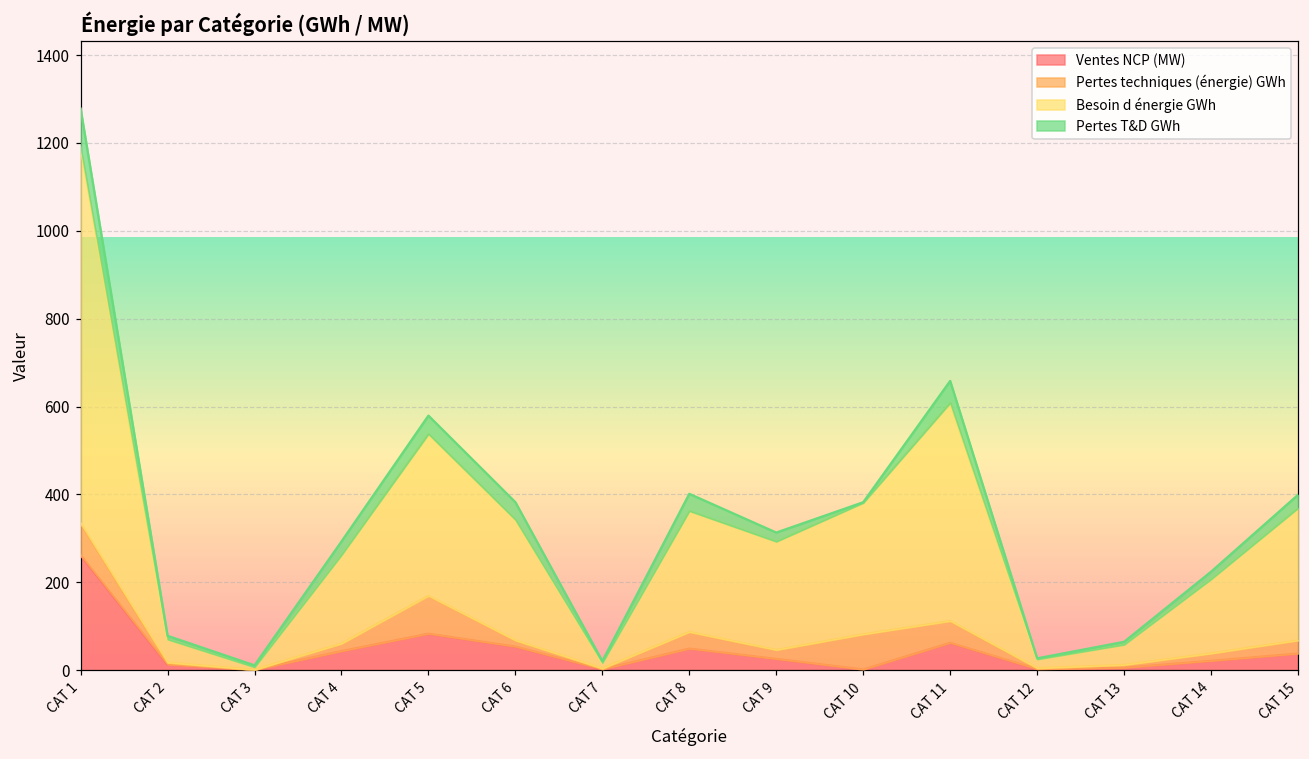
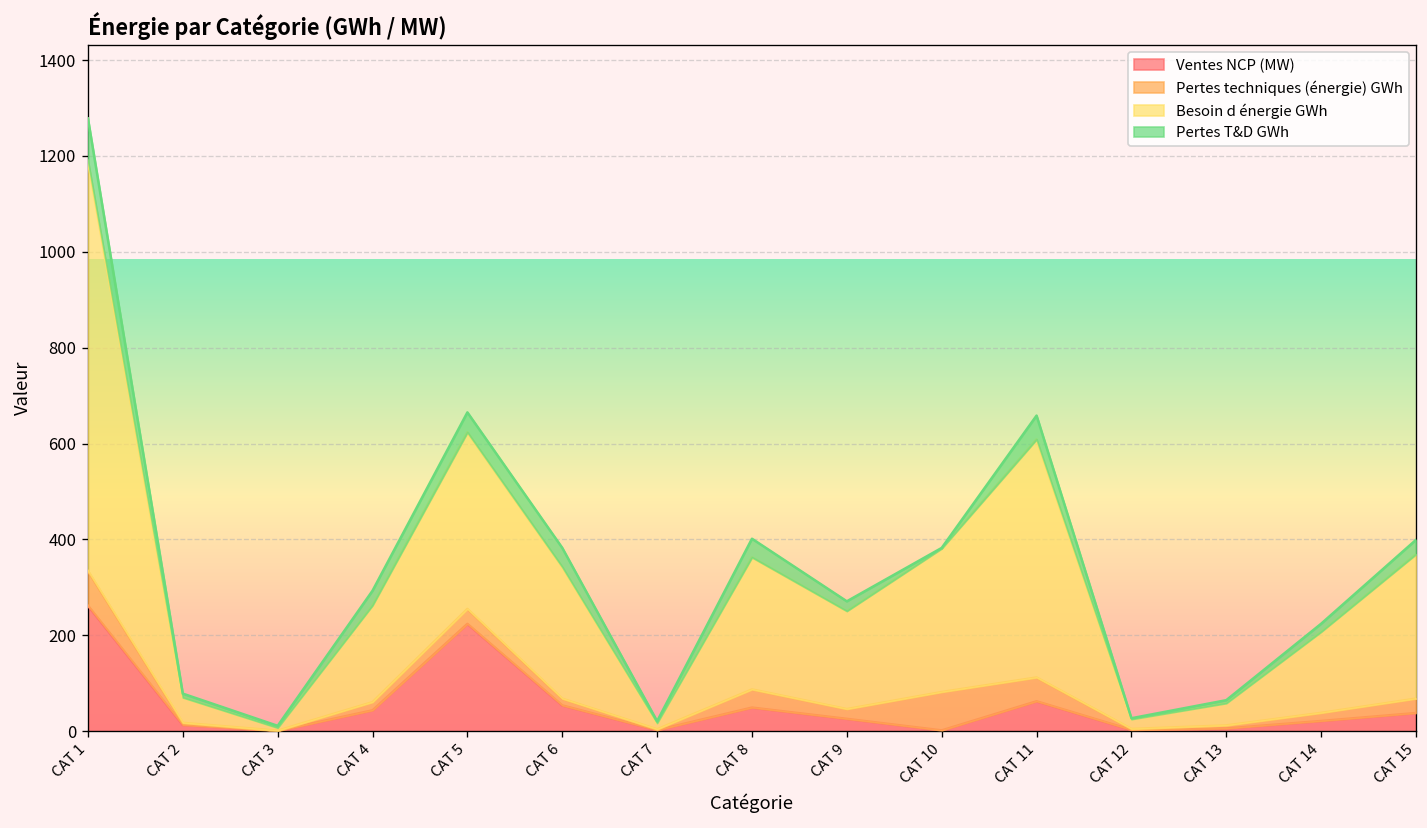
Ventes NCP (MW), CAT 5: 80 -> 220
Pertes techniques (énergie) GWh, CAT 5: 90 -> 30
Besoin d énergie GWh, CAT 9: 250 -> 200
